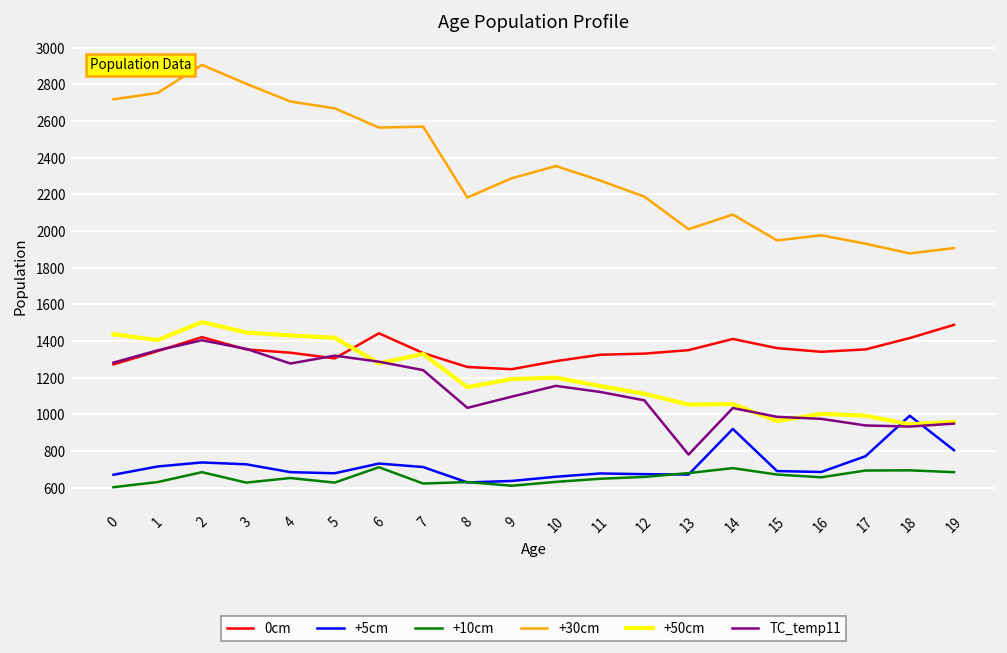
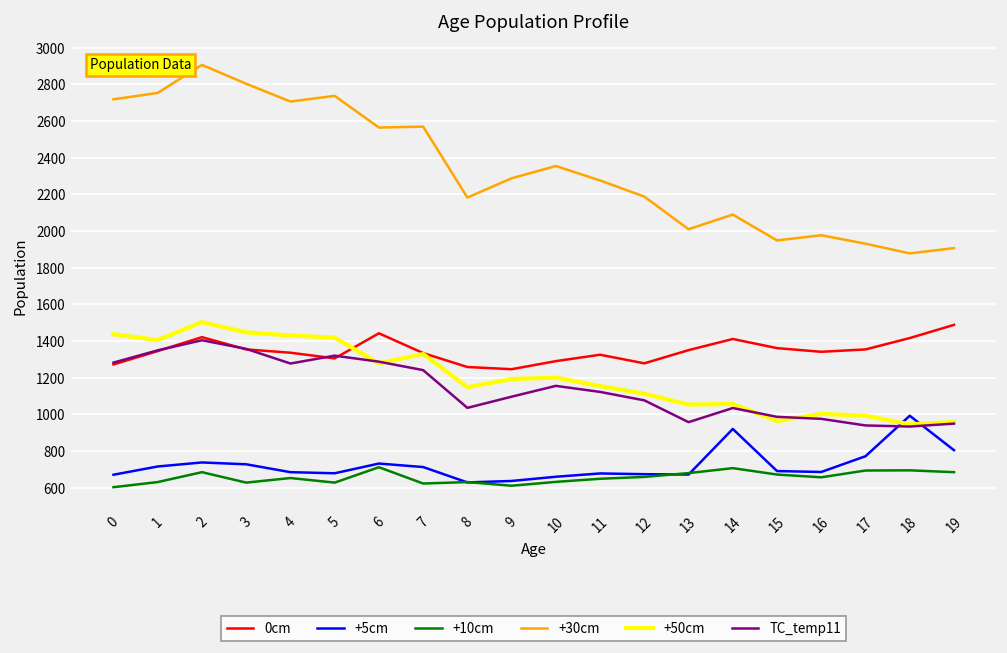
+30cm, 5: 2670 -> 2740
0cm, 12: 1330 -> 1280
TC_temp11, 13: 780 -> 960
